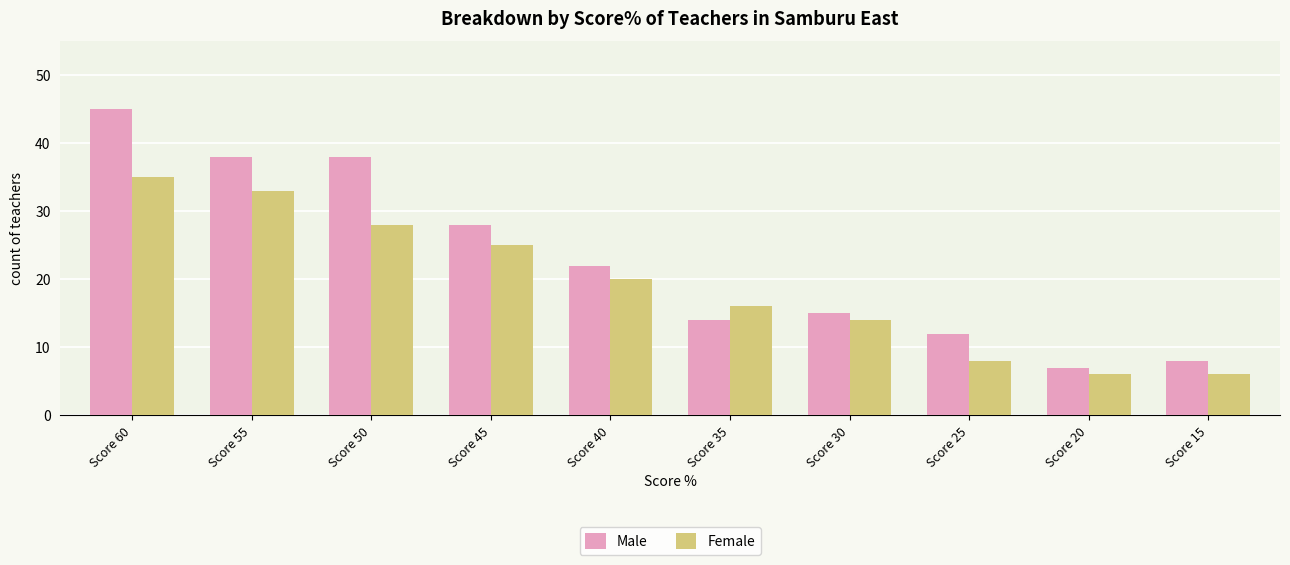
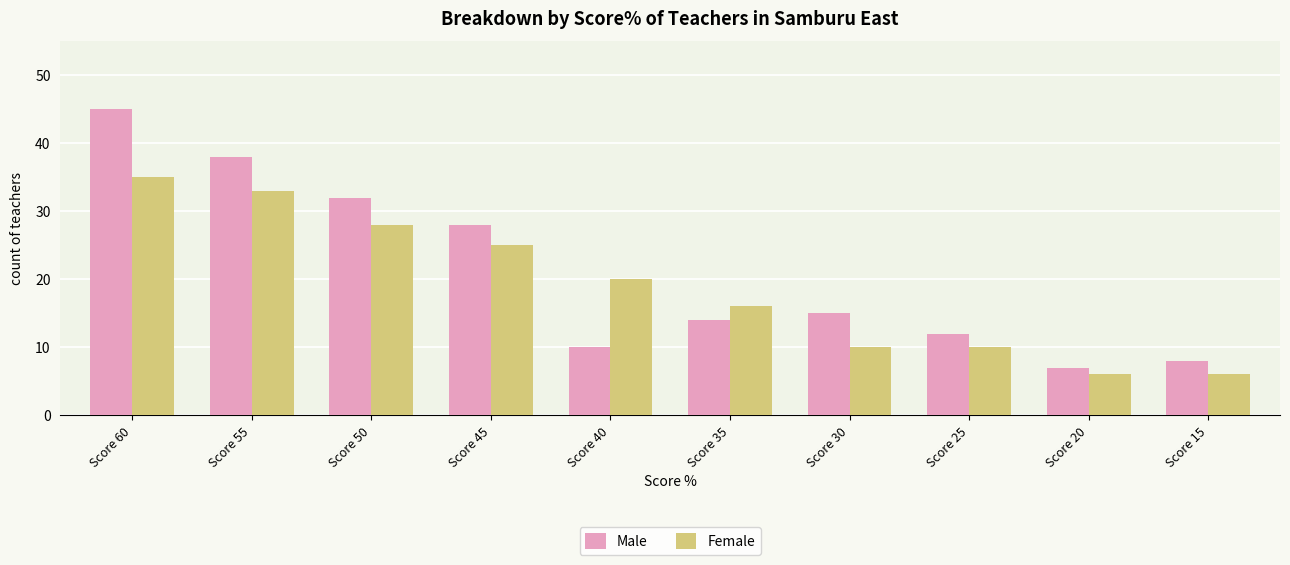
Male, Score 50: 38 -> 32
Male, Score 40: 22 -> 10
Female, Score 30: 14 -> 10
Female, Score 25: 8 -> 10
